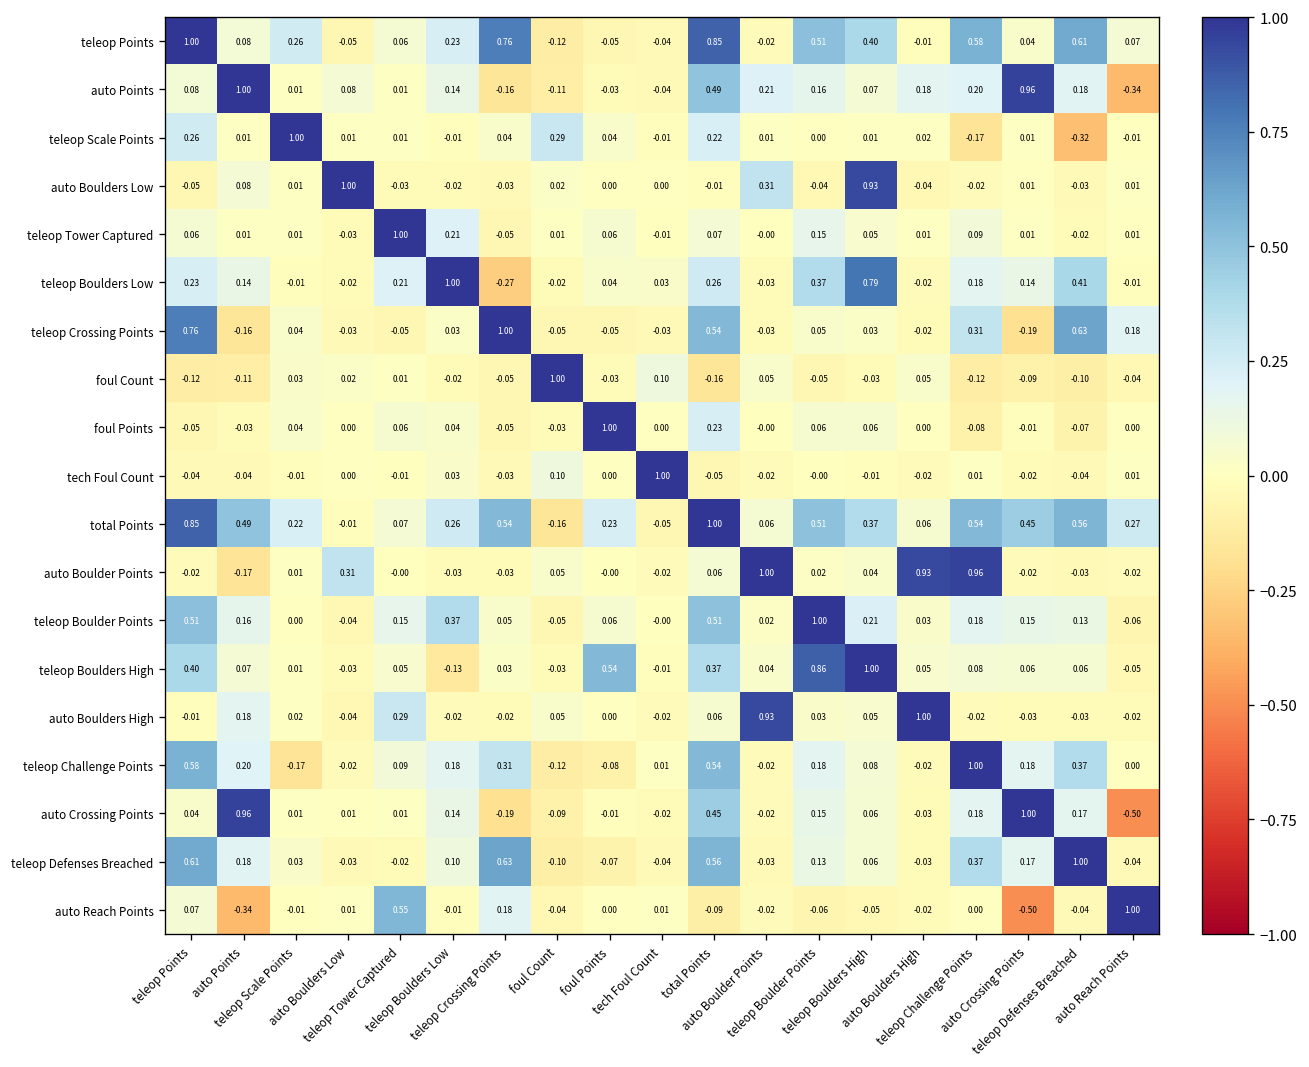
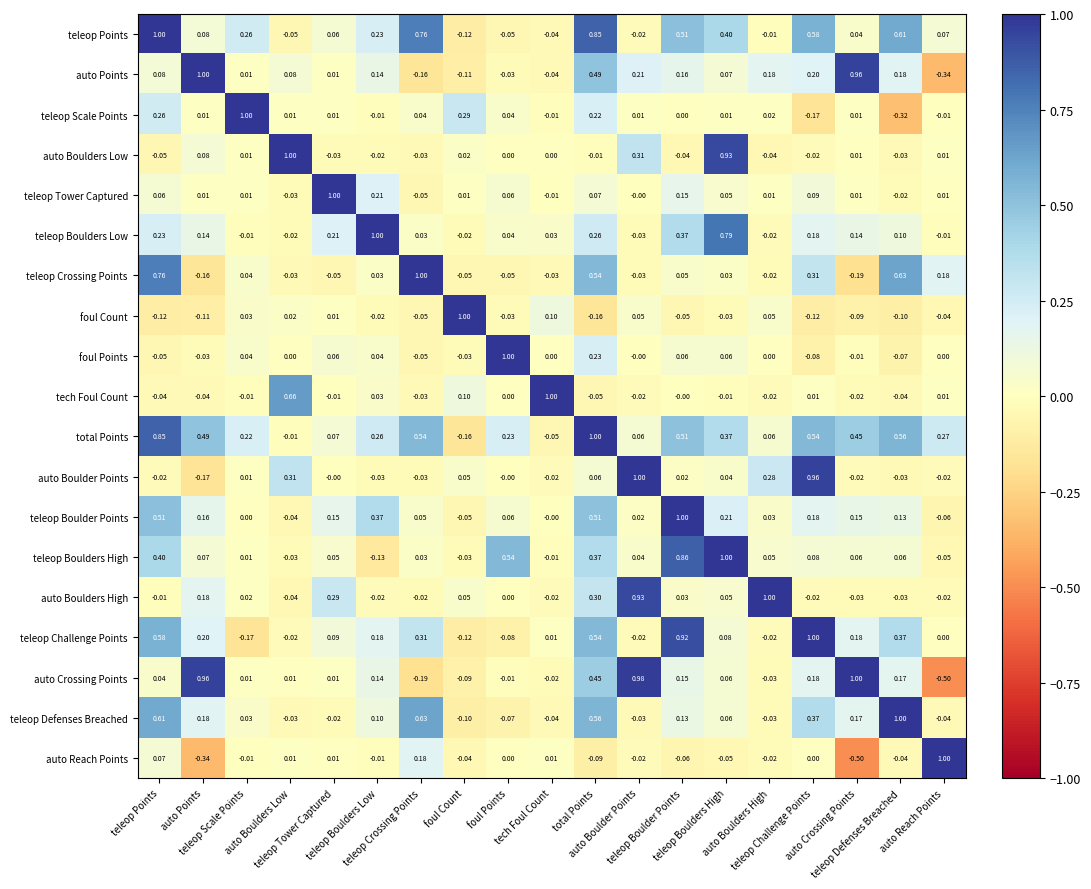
teleop Boulders Low, teleop Crossing Points: -0.27 -> 0.03
teleop Boulders Low, teleop Defenses Breached: 0.41 -> 0.10
tech Foul Count, auto Boulders Low: 0.00 -> 0.66
auto Boulder Points, auto Boulders High: 0.93 -> 0.28
auto Boulders High, total Points: 0.06 -> 0.30
teleop Challenge Points, teleop Boulder Points: 0.18 -> 0.92
auto Crossing Points, auto Boulder Points: -0.02 -> 0.98
auto Reach Points, teleop Tower Captured: 0.55 -> 0.01
